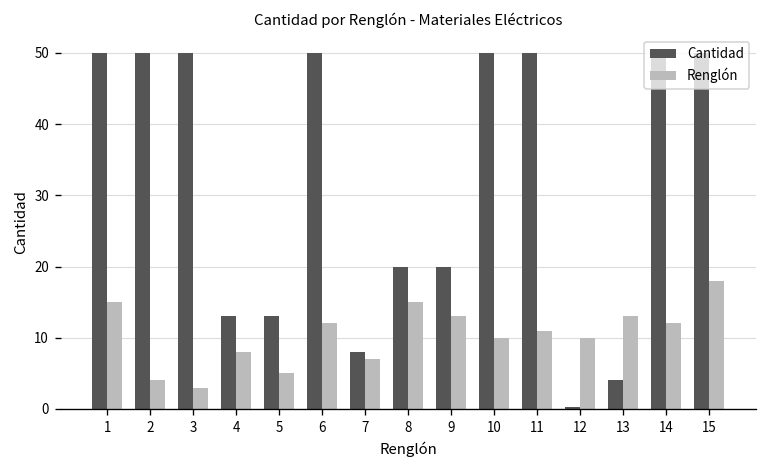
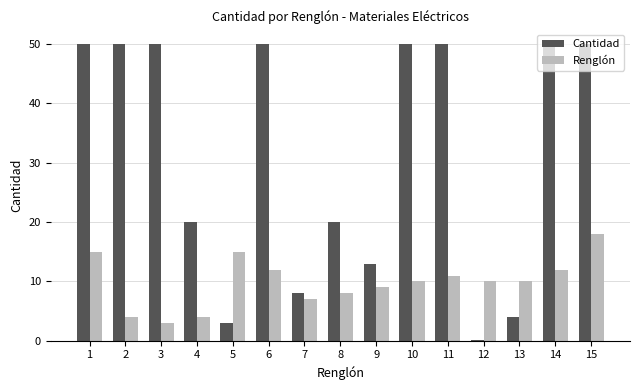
Cantidad, 4: 13 -> 20
Renglón, 4: 8 -> 4
Cantidad, 5: 13 -> 3
Renglón, 5: 5 -> 15
Renglón, 8: 15 -> 8
Cantidad, 9: 20 -> 13
Renglón, 9: 13 -> 9
Renglón, 13: 13 -> 10
